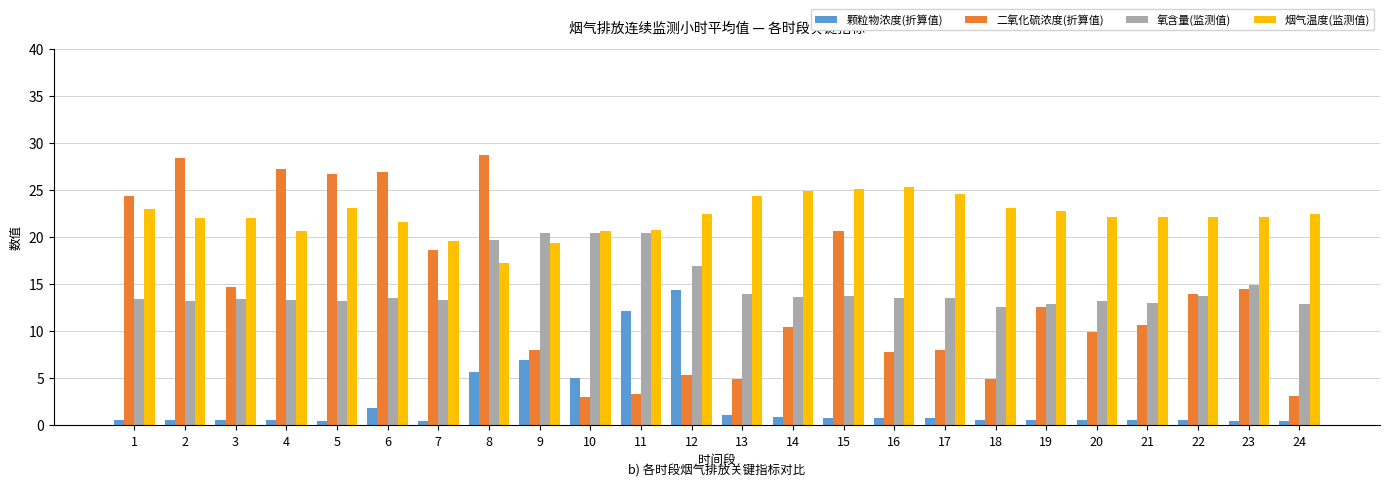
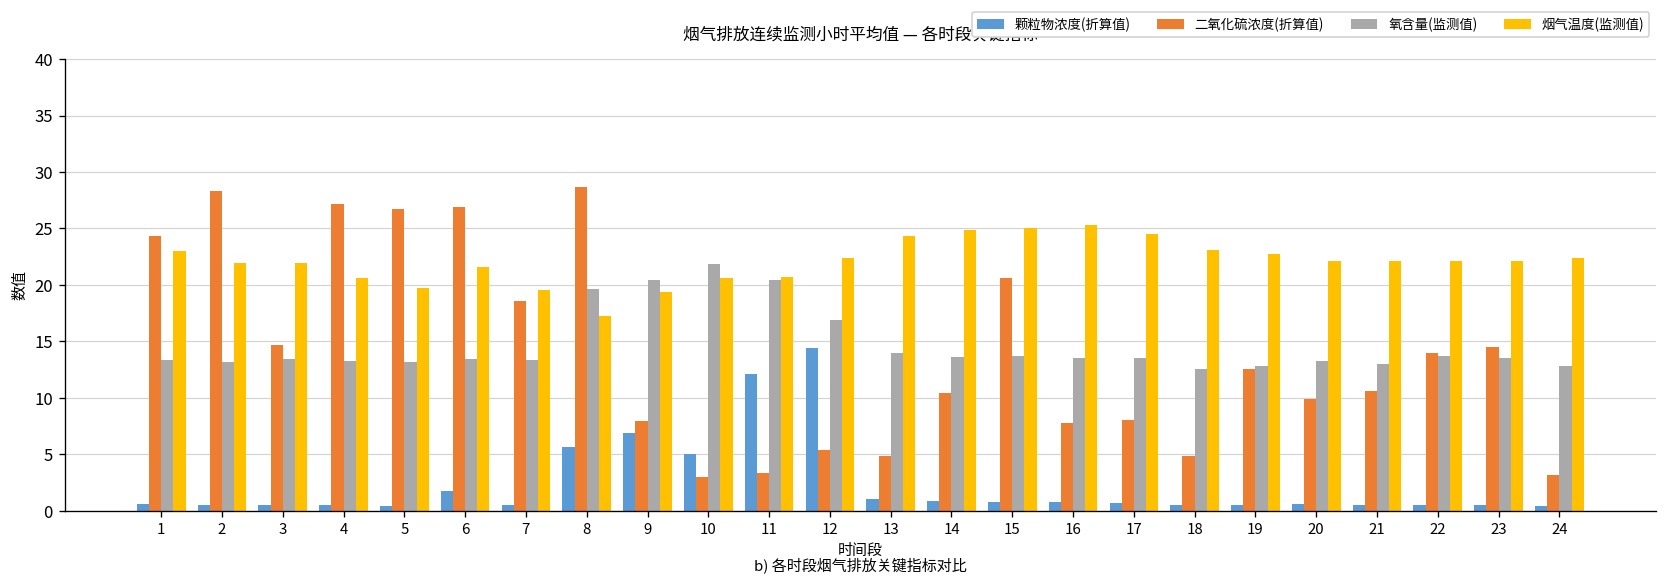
烟气温度(监测值), 5: 23 -> 20
氧含量(监测值), 10: 20 -> 22
氧含量(监测值), 23: 15 -> 14
